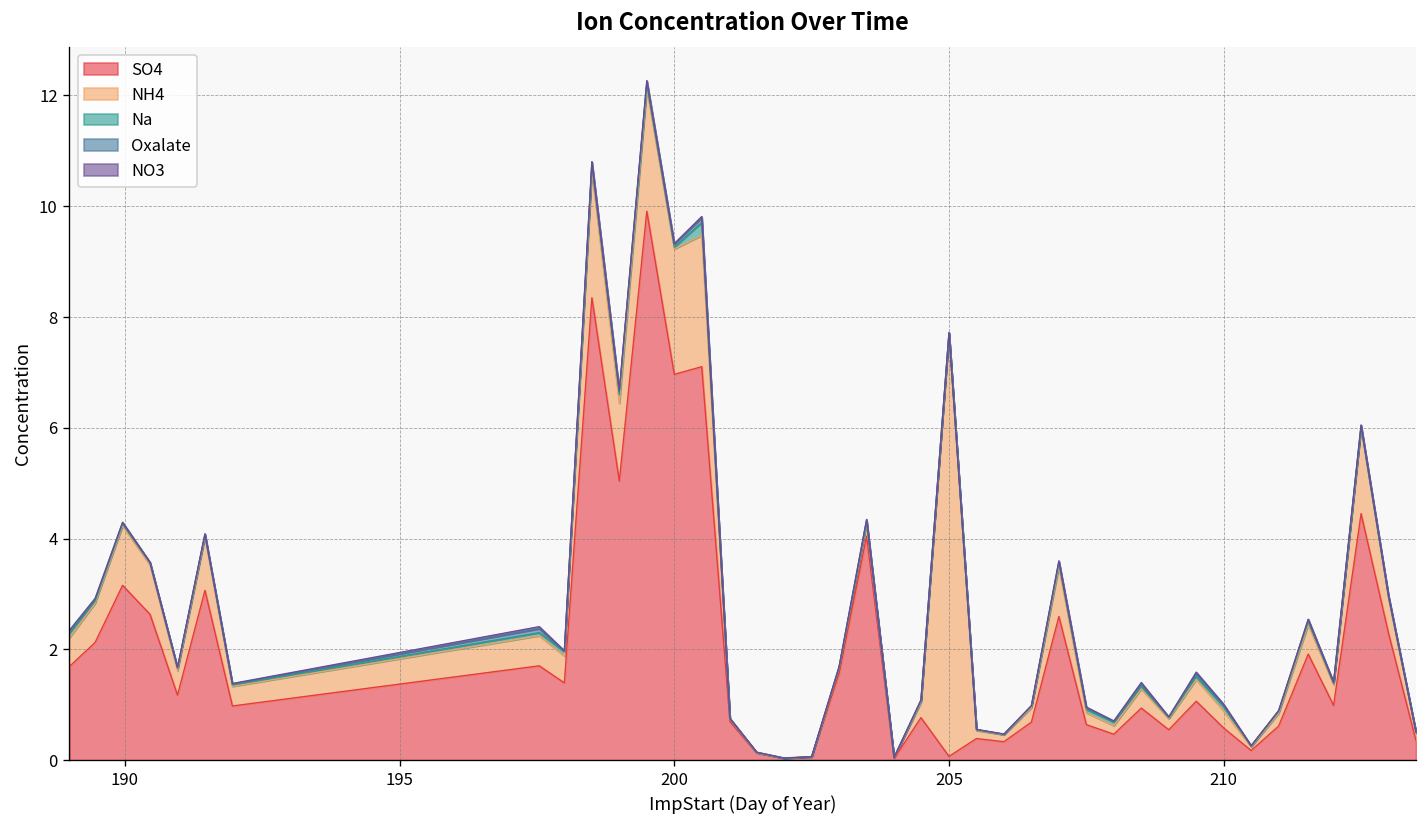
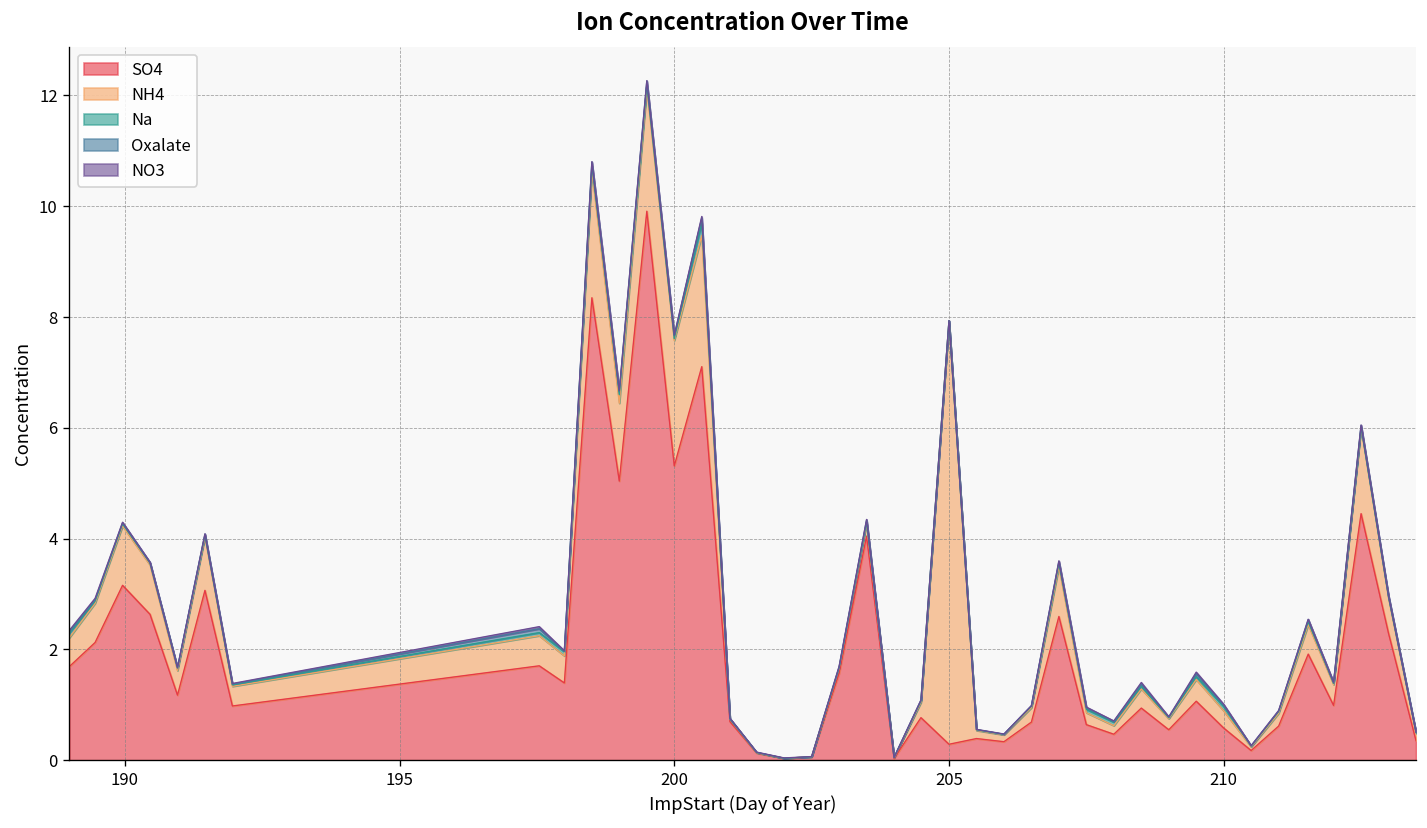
SO4, 200: 7.0 -> 5.3
SO4, 205: 0.1 -> 0.3
